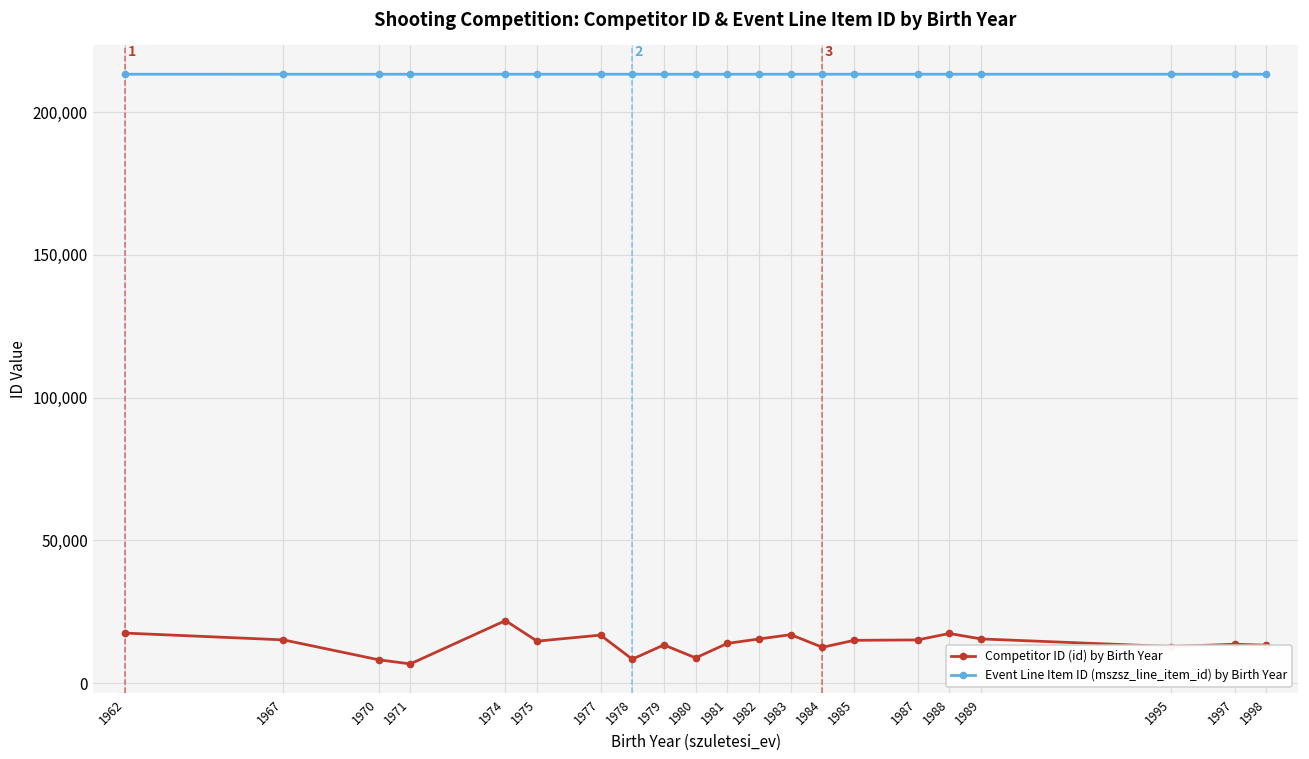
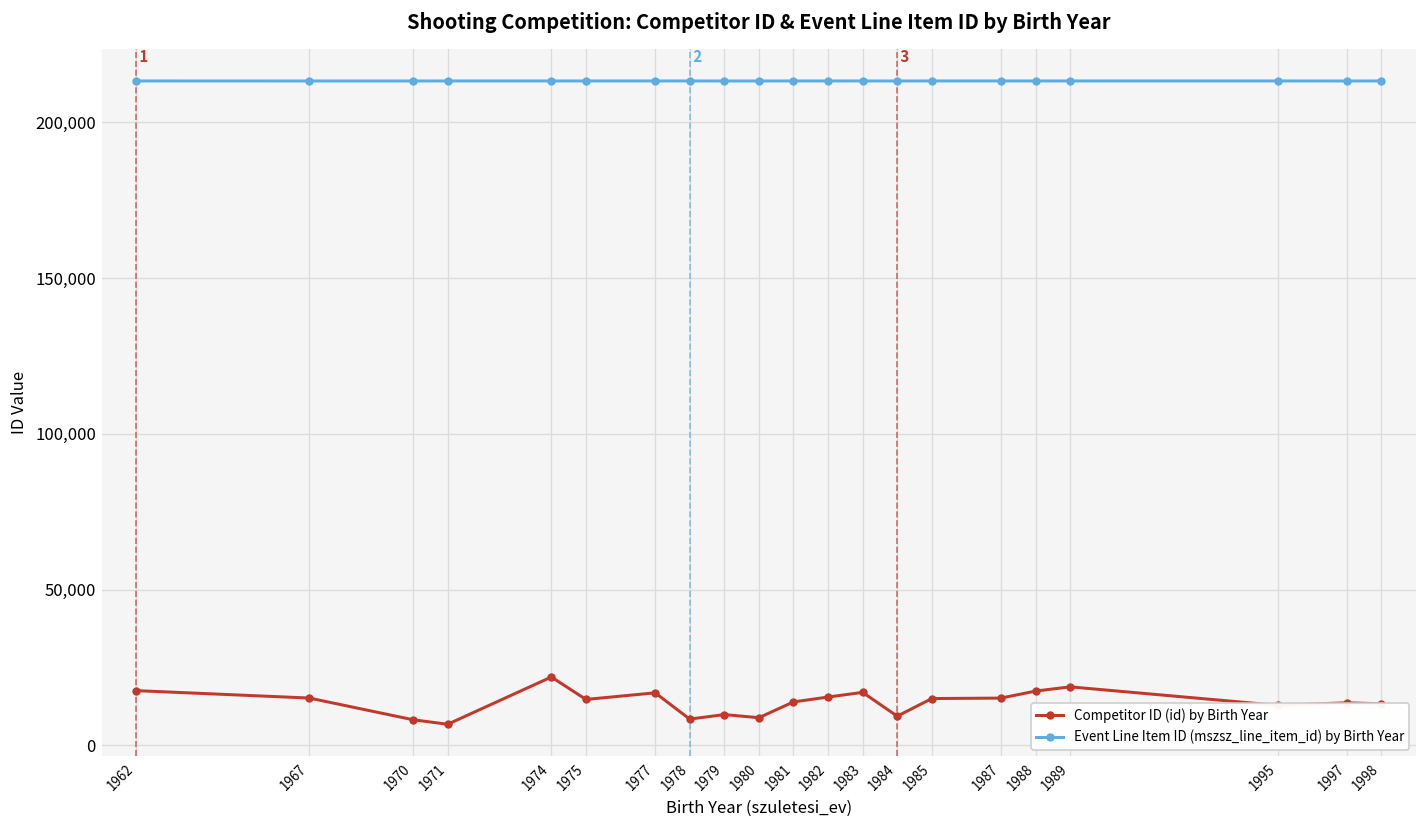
Competitor ID (id) by Birth Year, 1979: 13,000 -> 10,000
Competitor ID (id) by Birth Year, 1984: 13,000 -> 9,000
Competitor ID (id) by Birth Year, 1989: 16,000 -> 19,000
